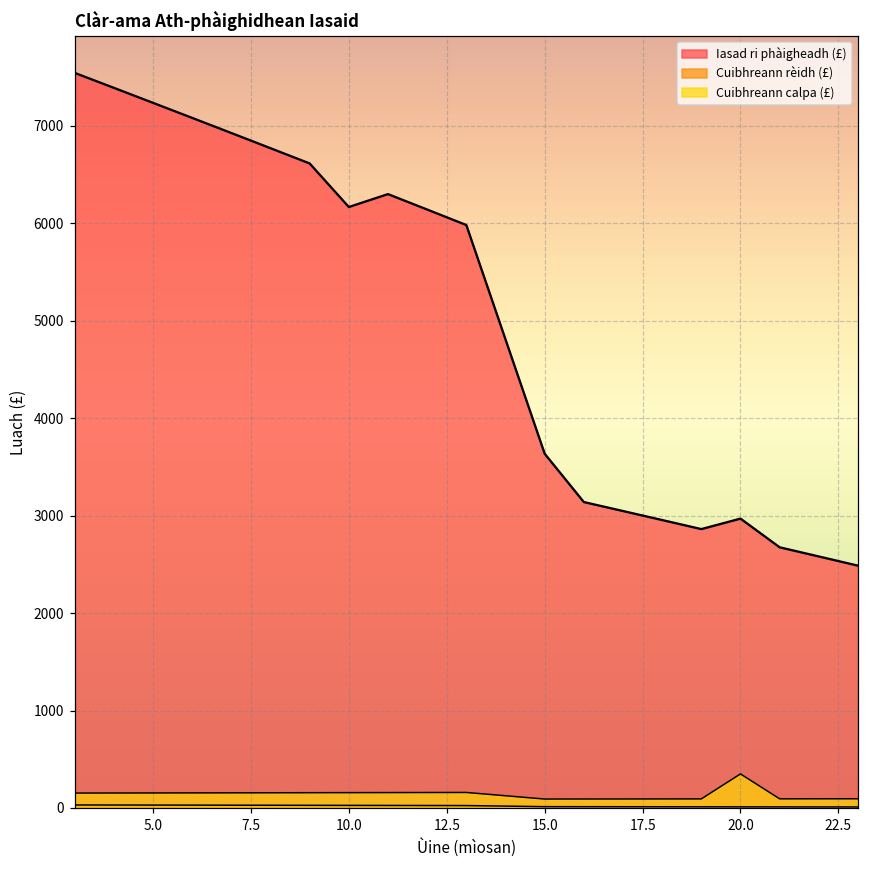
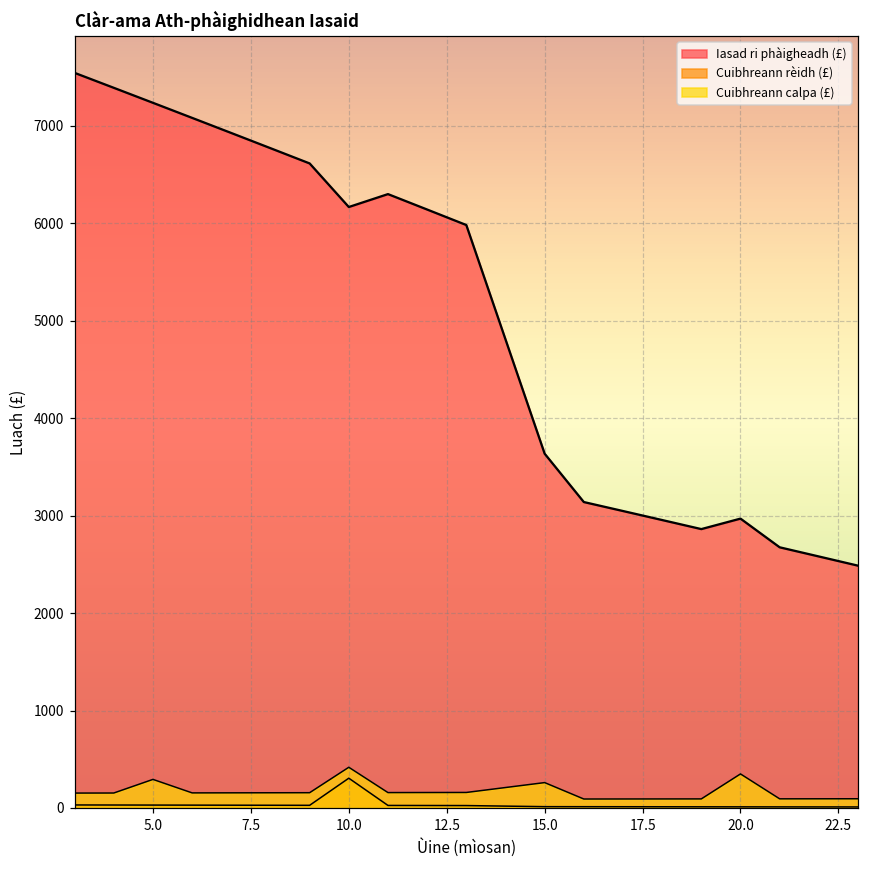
Cuibhreann calpa (£), 5.0: 200 -> 300
Cuibhreann rèidh (£), 10.0: 0 -> 300
Cuibhreann calpa (£), 10.0: 200 -> 400
Cuibhreann calpa (£), 15.0: 100 -> 300
